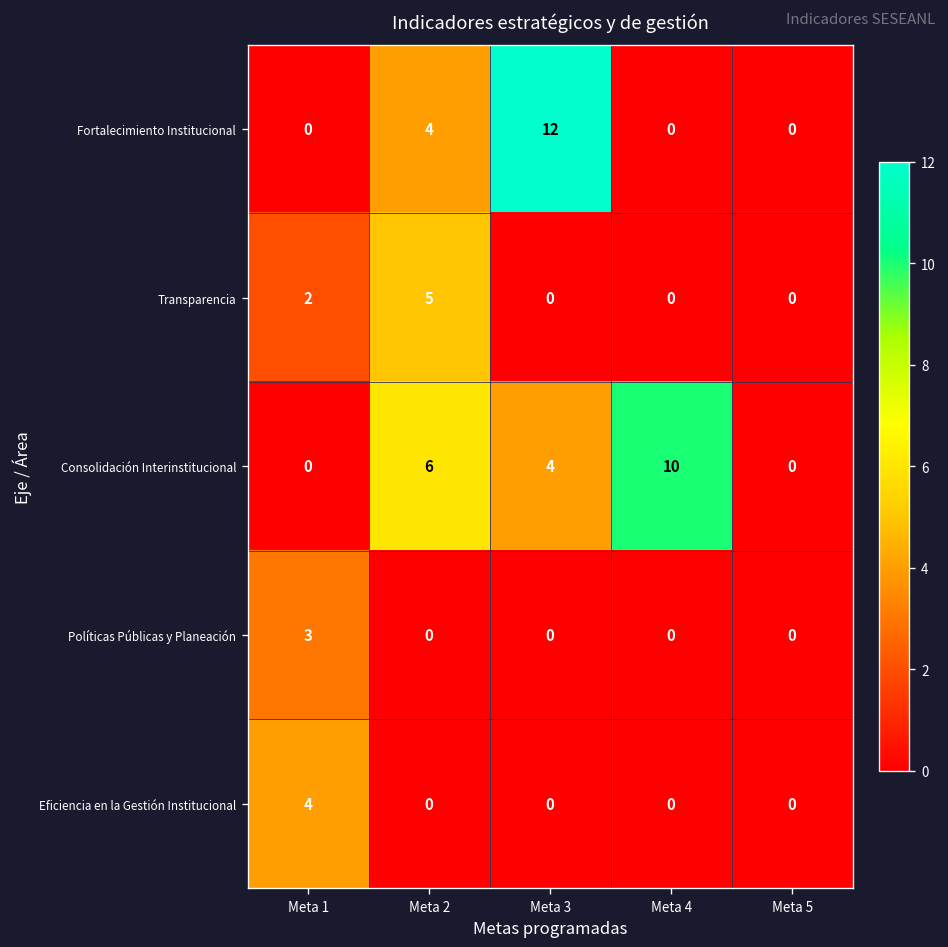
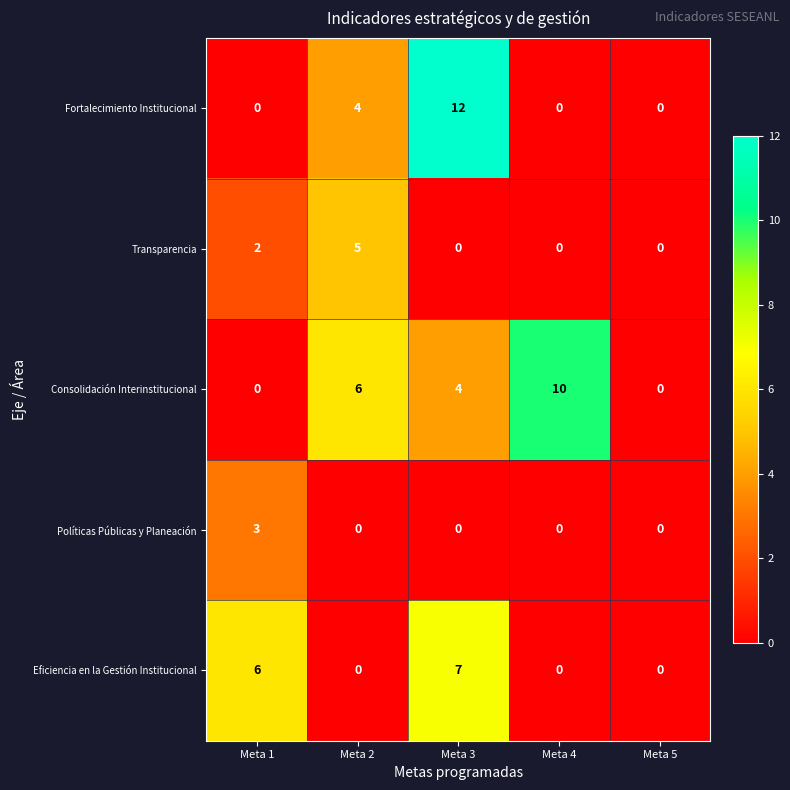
Eficiencia en la Gestión Institucional, Meta 1: 4 -> 6
Eficiencia en la Gestión Institucional, Meta 3: 0 -> 7
